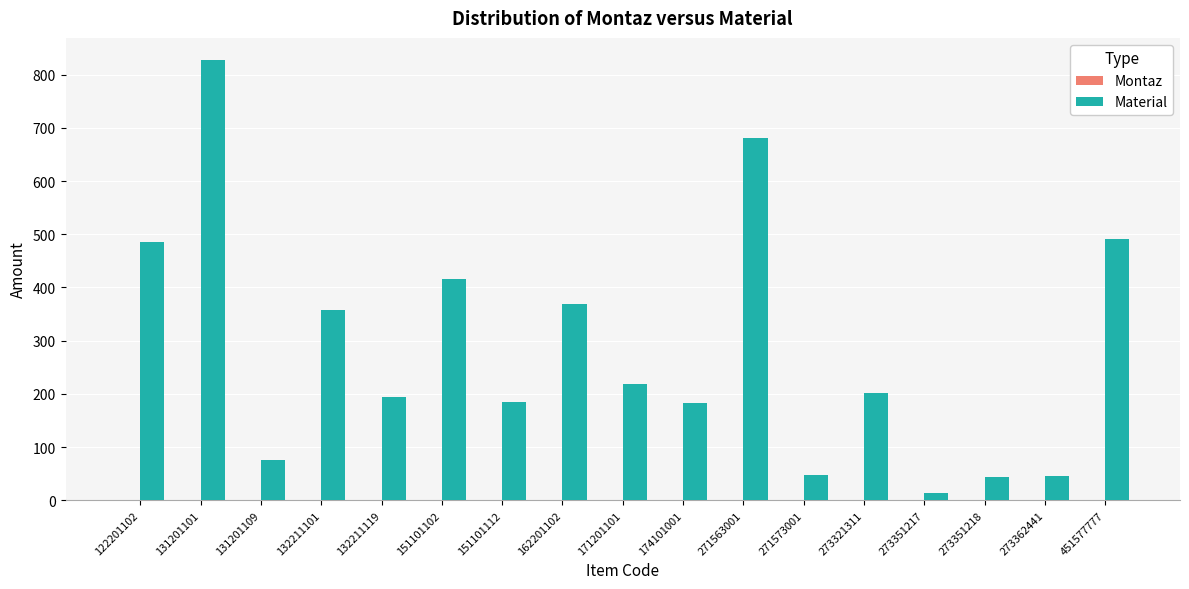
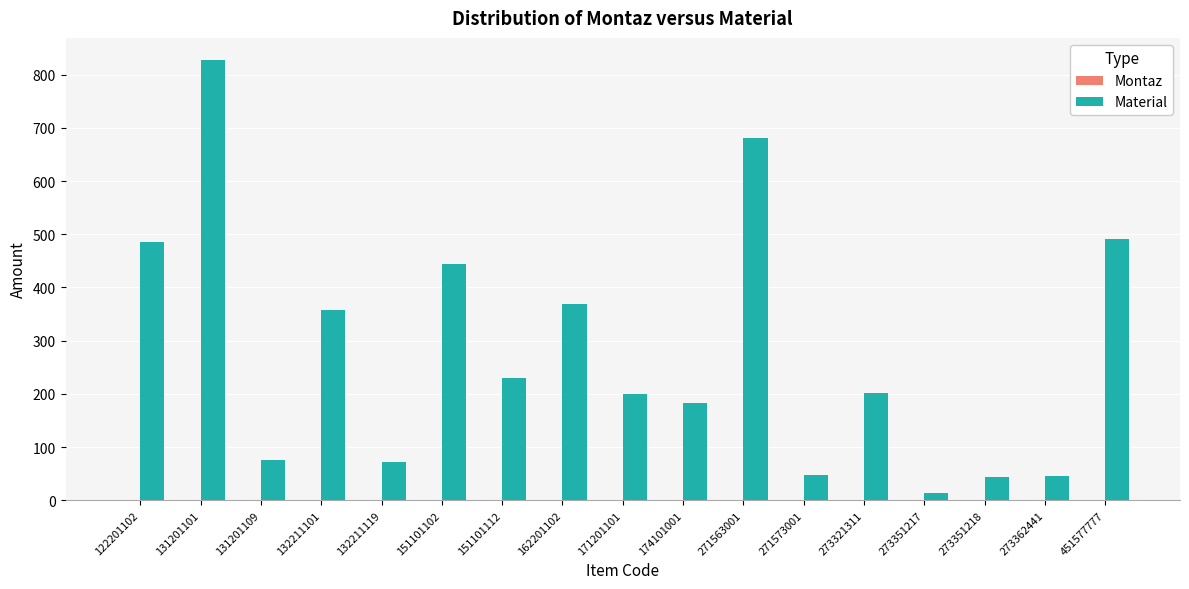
Material, 132211119: 190 -> 70
Material, 151101102: 420 -> 440
Material, 151101112: 180 -> 230
Material, 171201101: 220 -> 200
